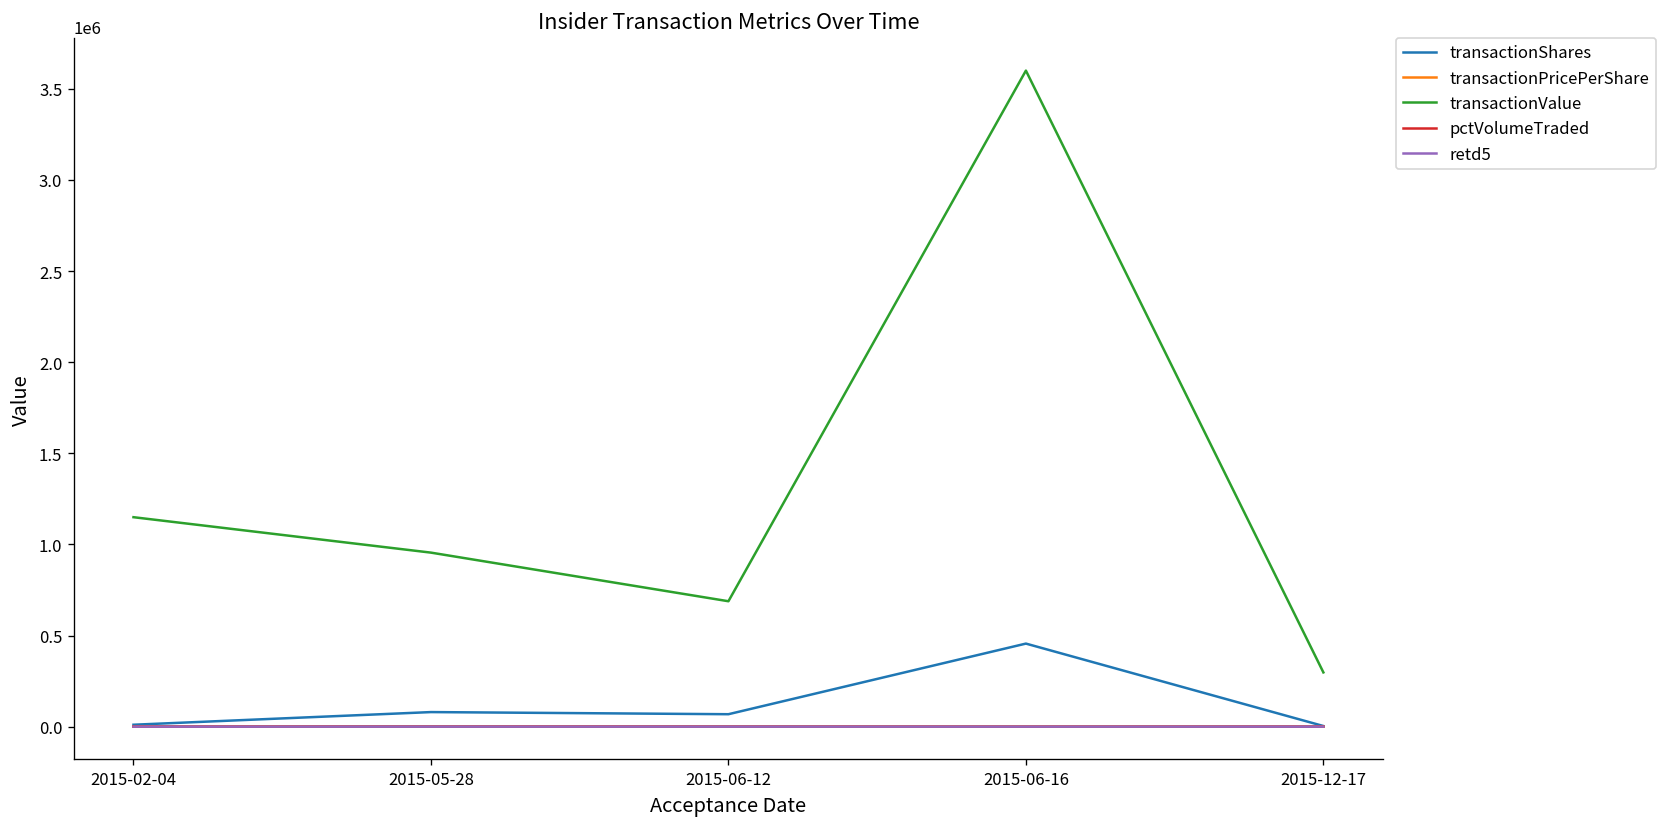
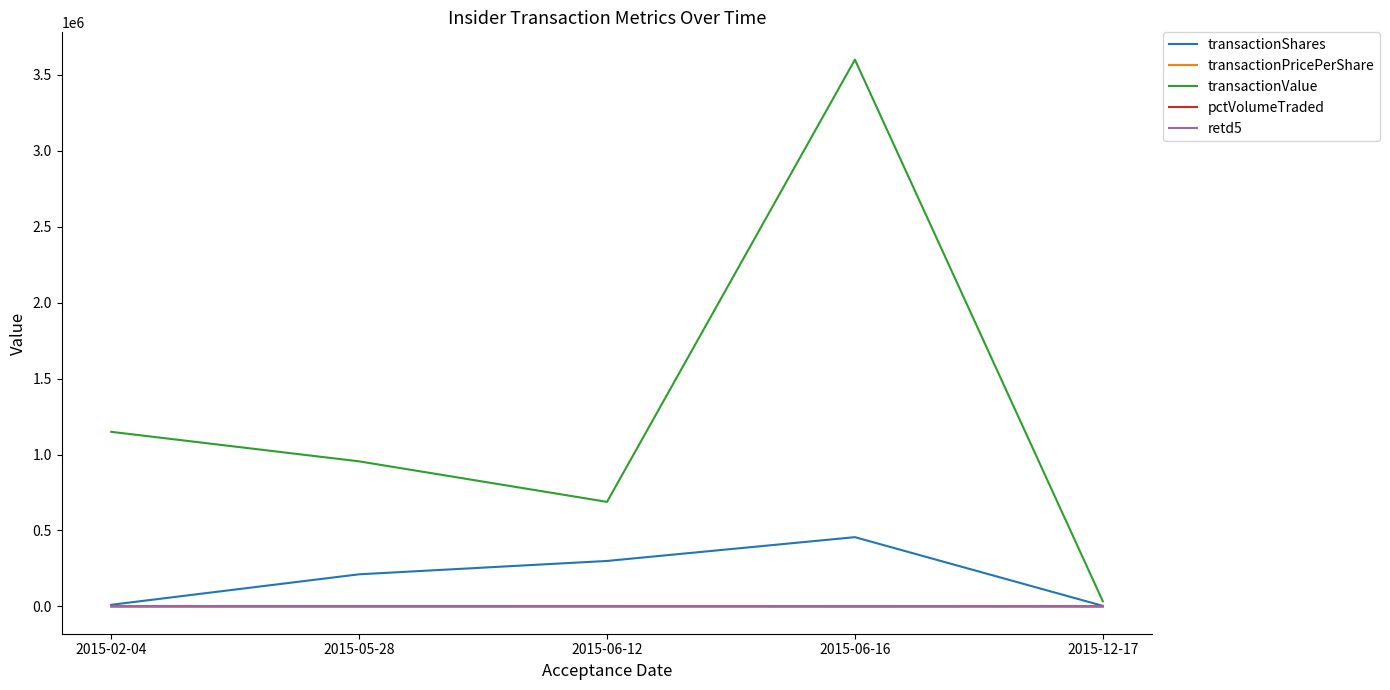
transactionShares, 2015-05-28: 80000 -> 210000
transactionShares, 2015-06-12: 70000 -> 300000
transactionValue, 2015-12-17: 300000 -> 30000
